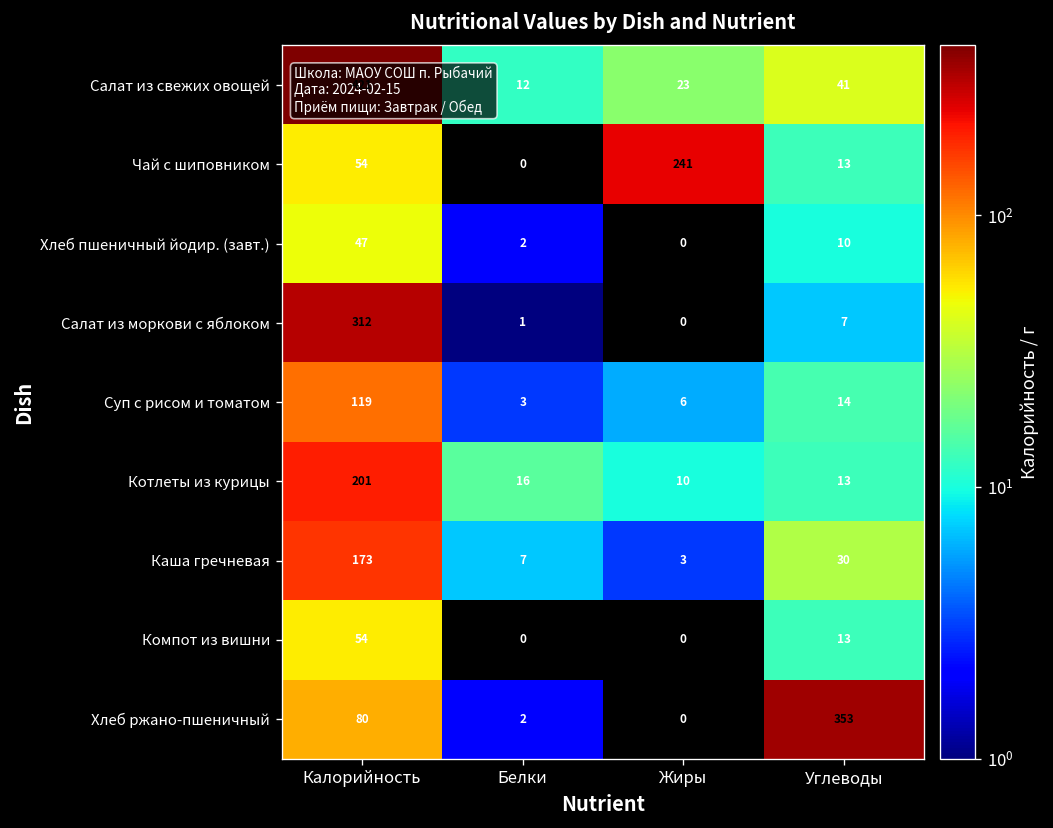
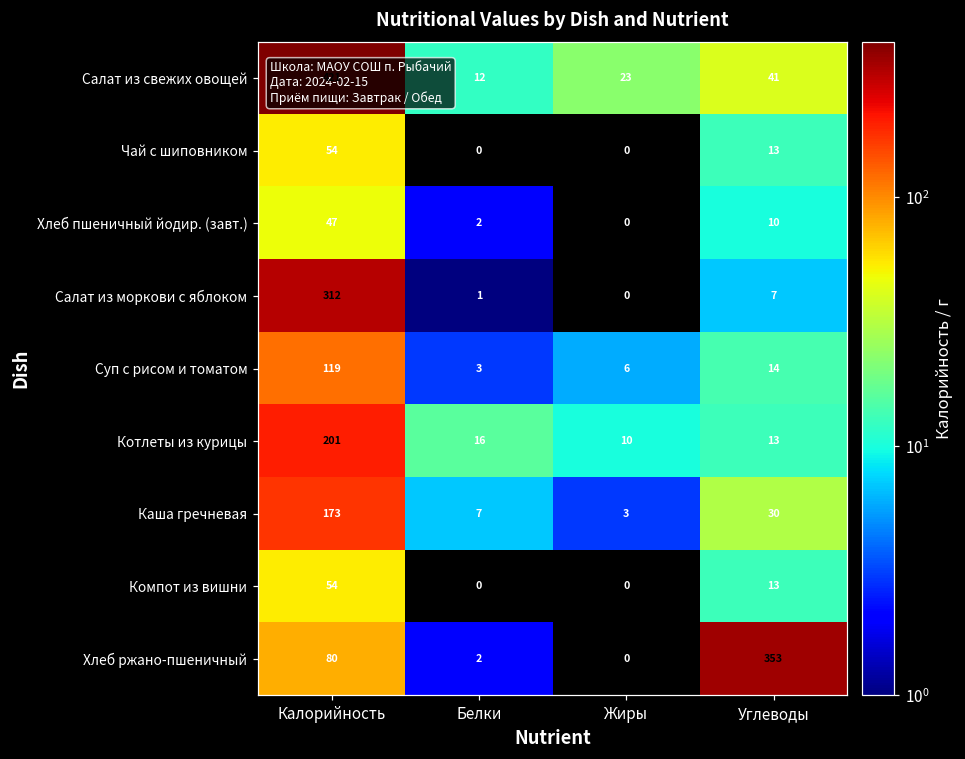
Чай с шиповником, Жиры: 241 -> 0
